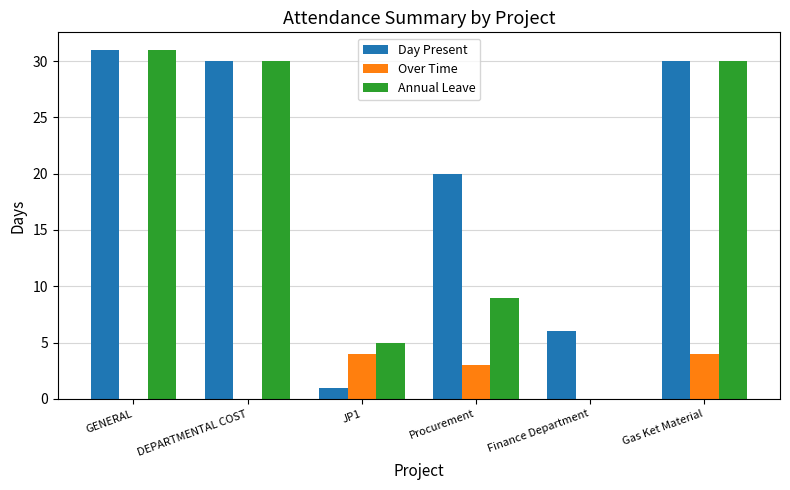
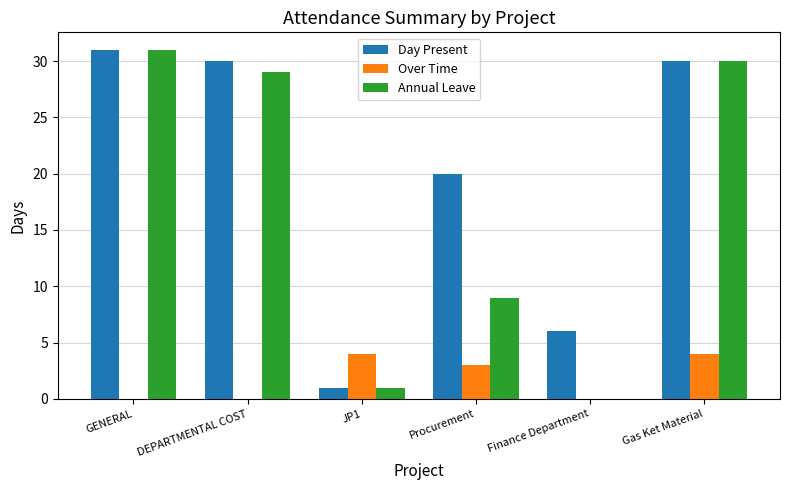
Annual Leave, DEPARTMENTAL COST: 30 -> 29
Annual Leave, JP1: 5 -> 1
